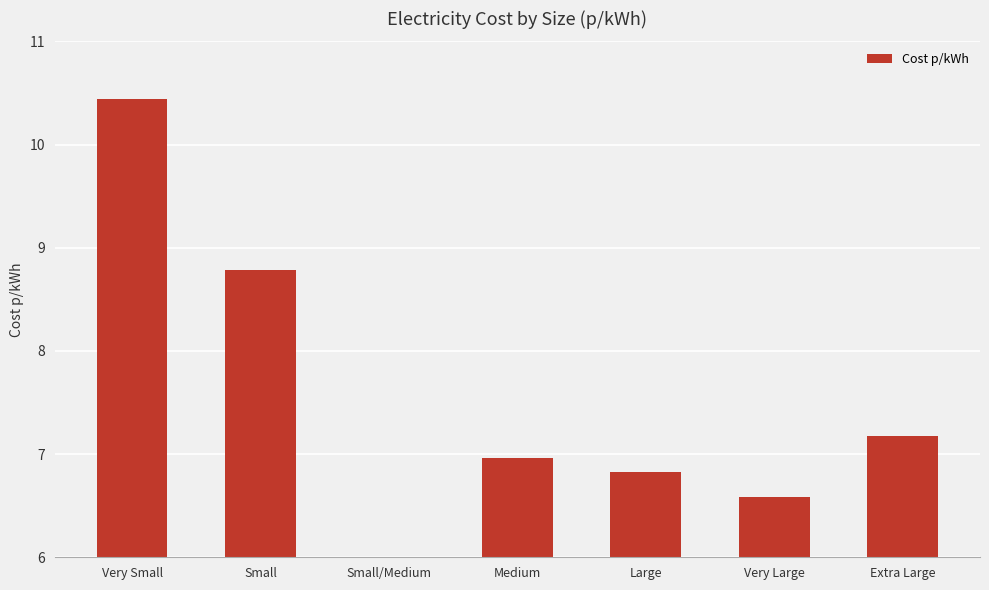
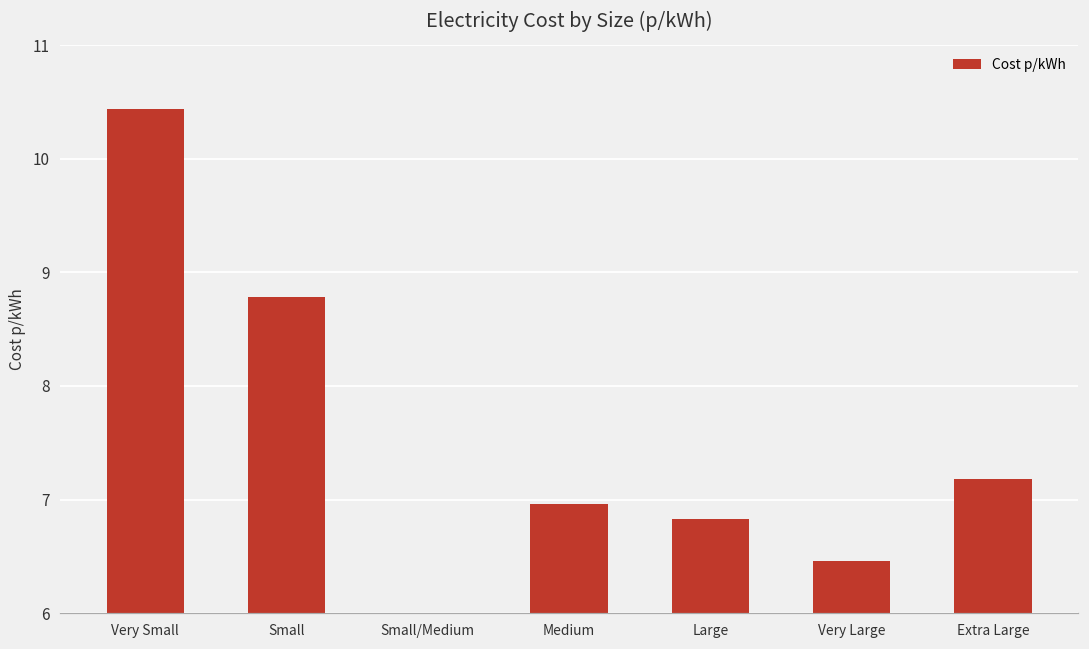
Very Large: 6.58 -> 6.46
